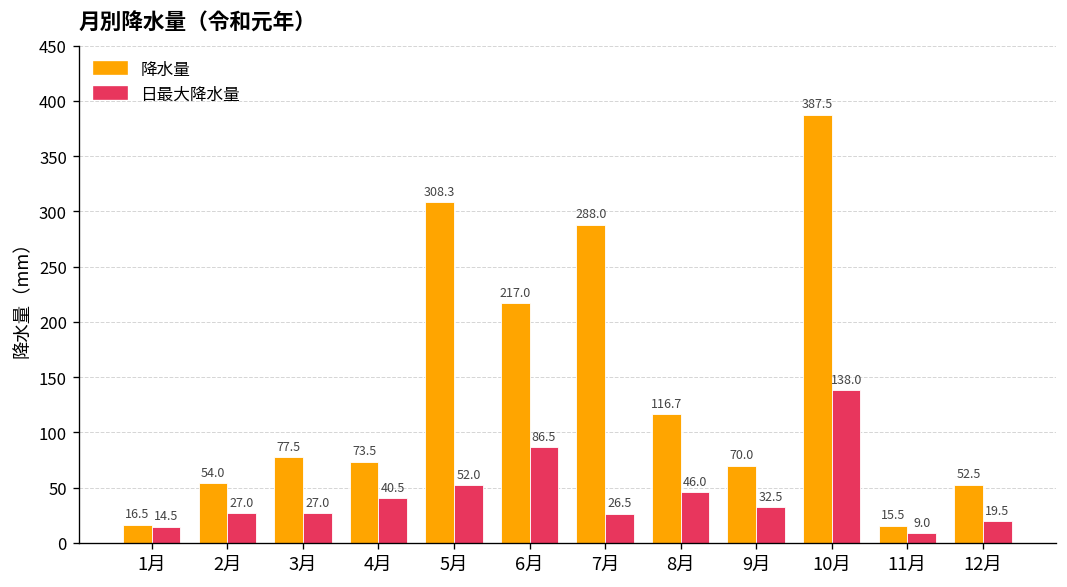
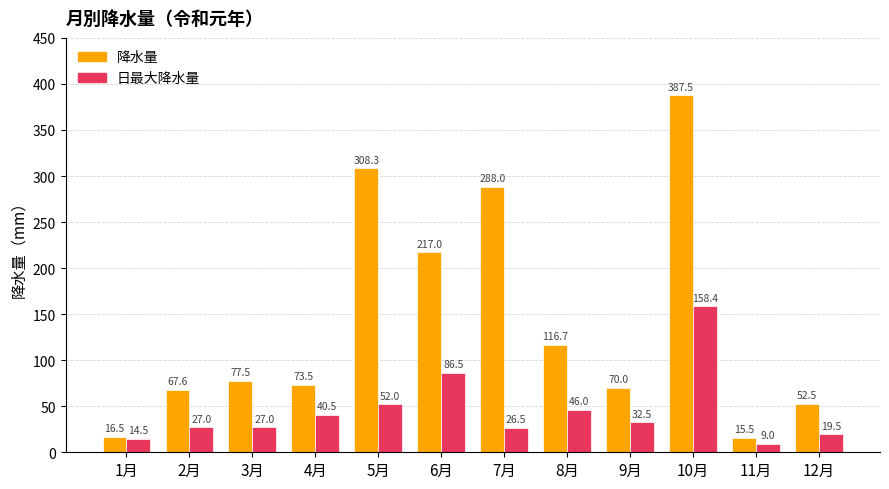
降水量, 2月: 54.0 -> 67.6
日最大降水量, 10月: 138.0 -> 158.4
